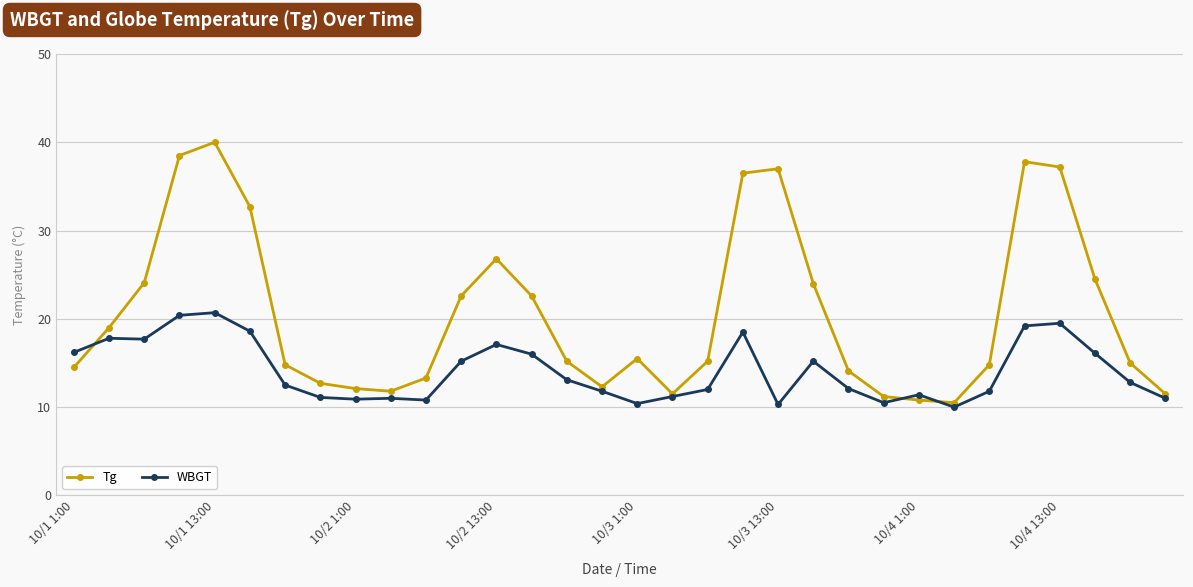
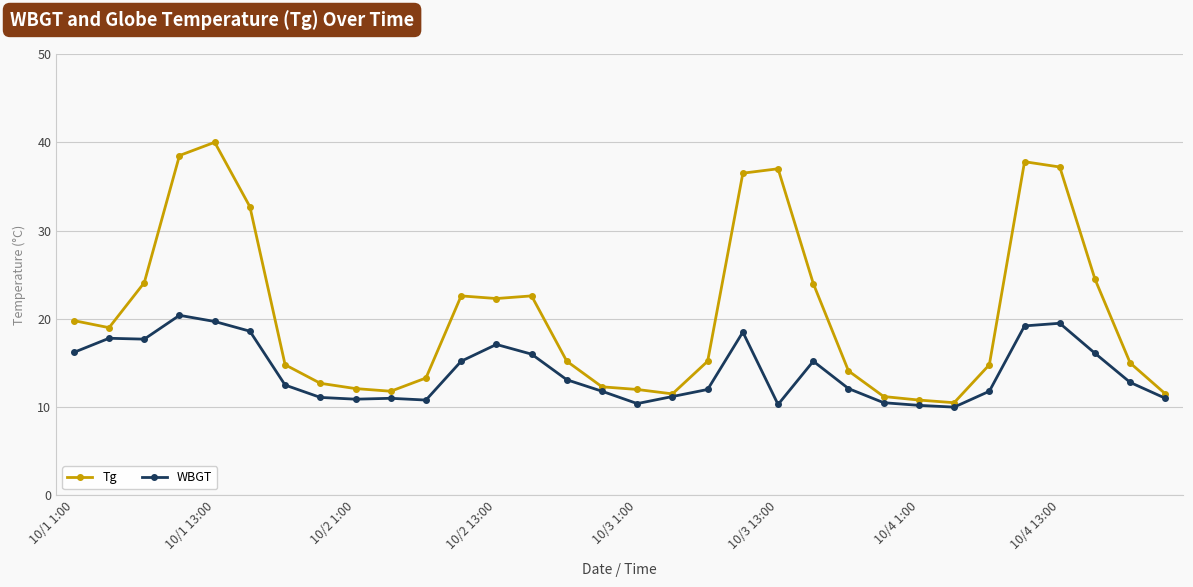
Tg, 10/1 1:00: 15 -> 20
WBGT, 10/1 13:00: 21 -> 20
Tg, 10/2 13:00: 27 -> 22
Tg, 10/3 1:00: 16 -> 12
WBGT, 10/4 1:00: 11 -> 10
